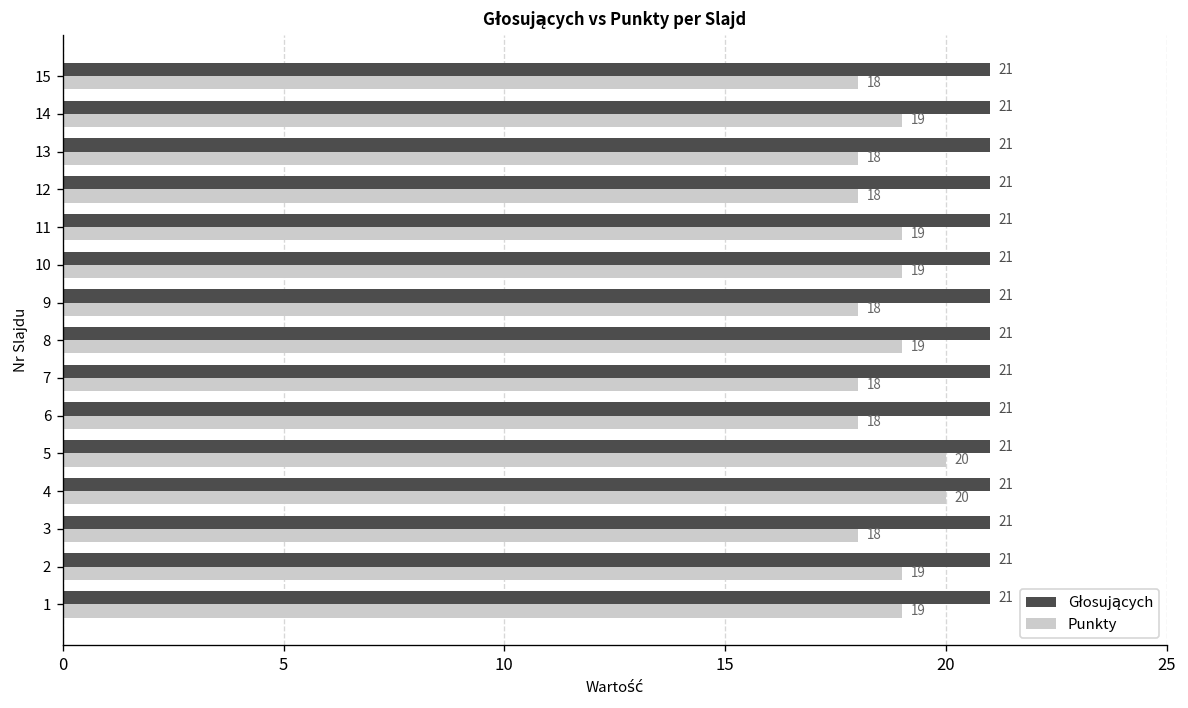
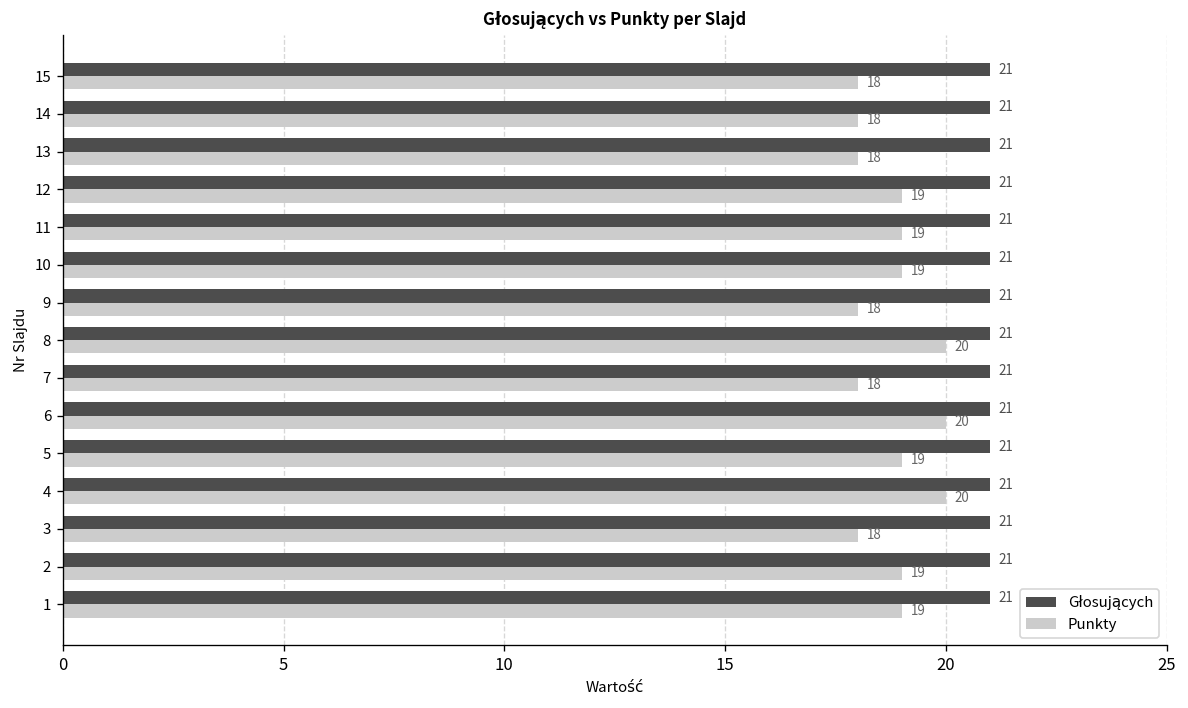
Punkty, 14: 19 -> 18
Punkty, 12: 18 -> 19
Punkty, 8: 19 -> 20
Punkty, 6: 18 -> 20
Punkty, 5: 20 -> 19
